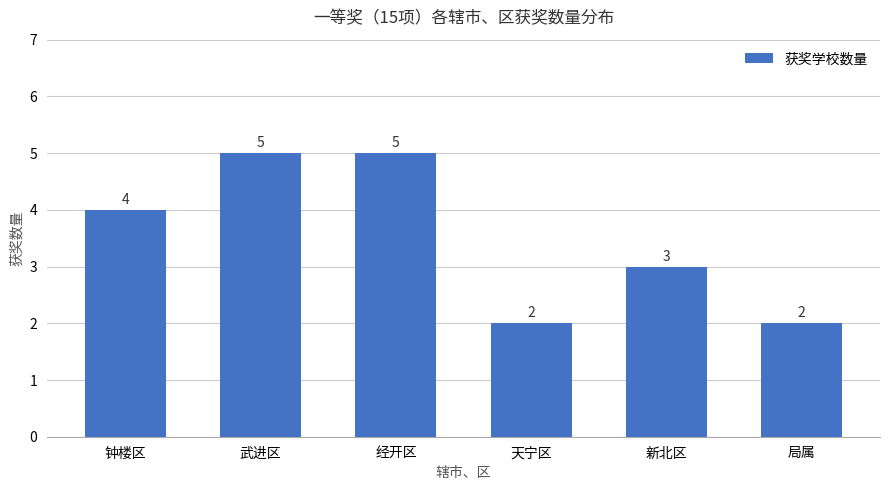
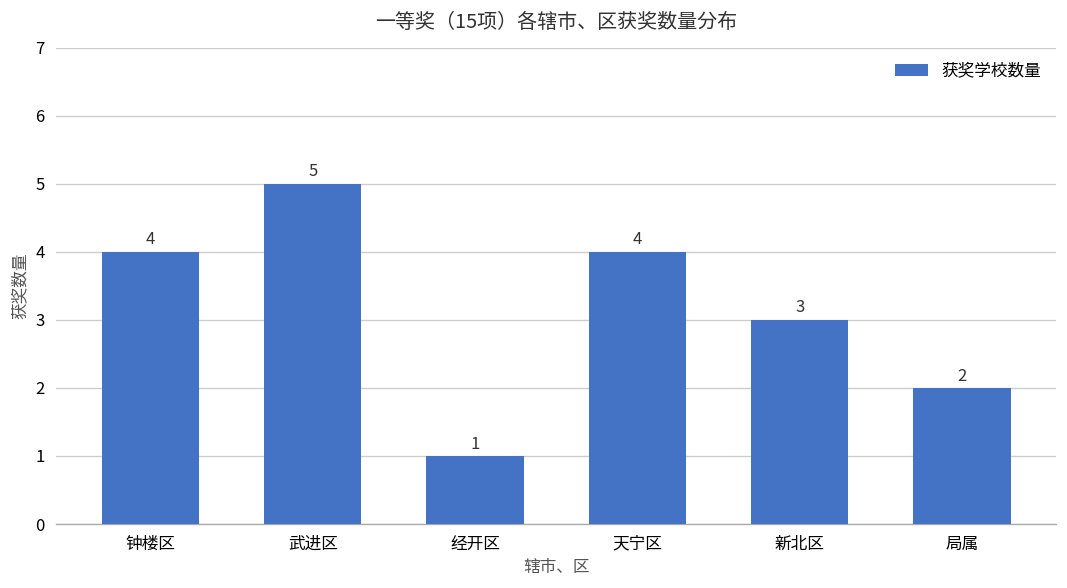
经开区: 5 -> 1
天宁区: 2 -> 4
